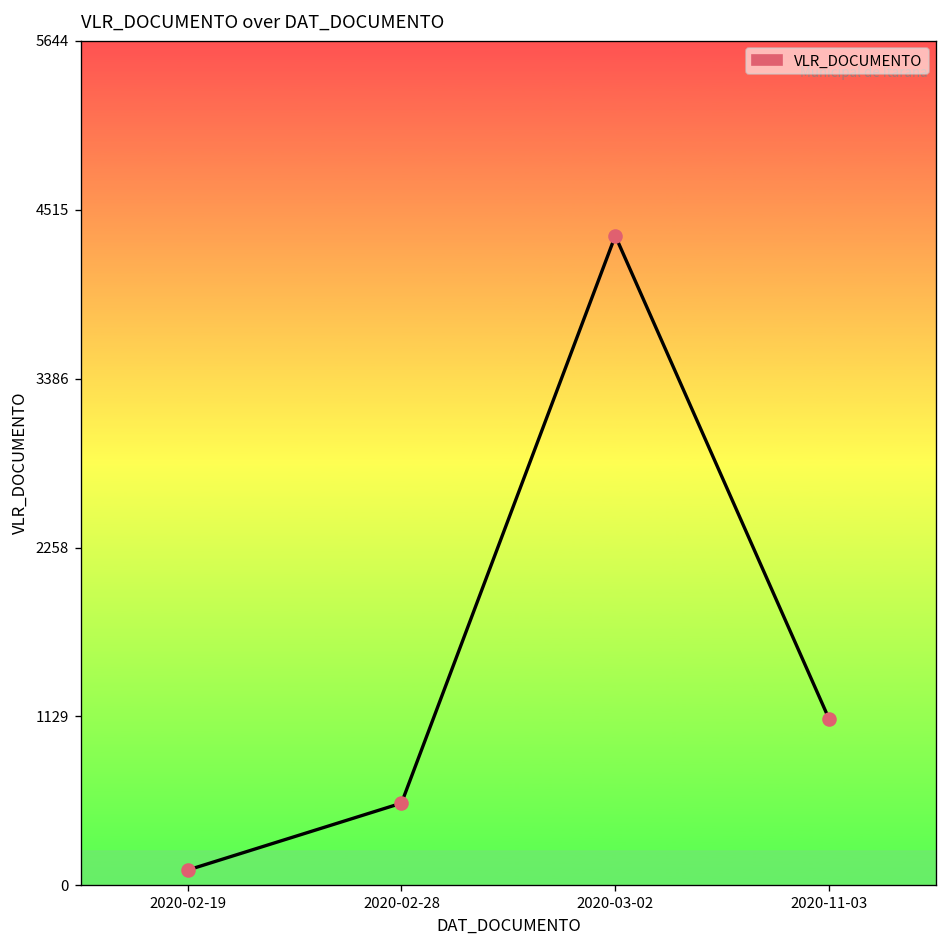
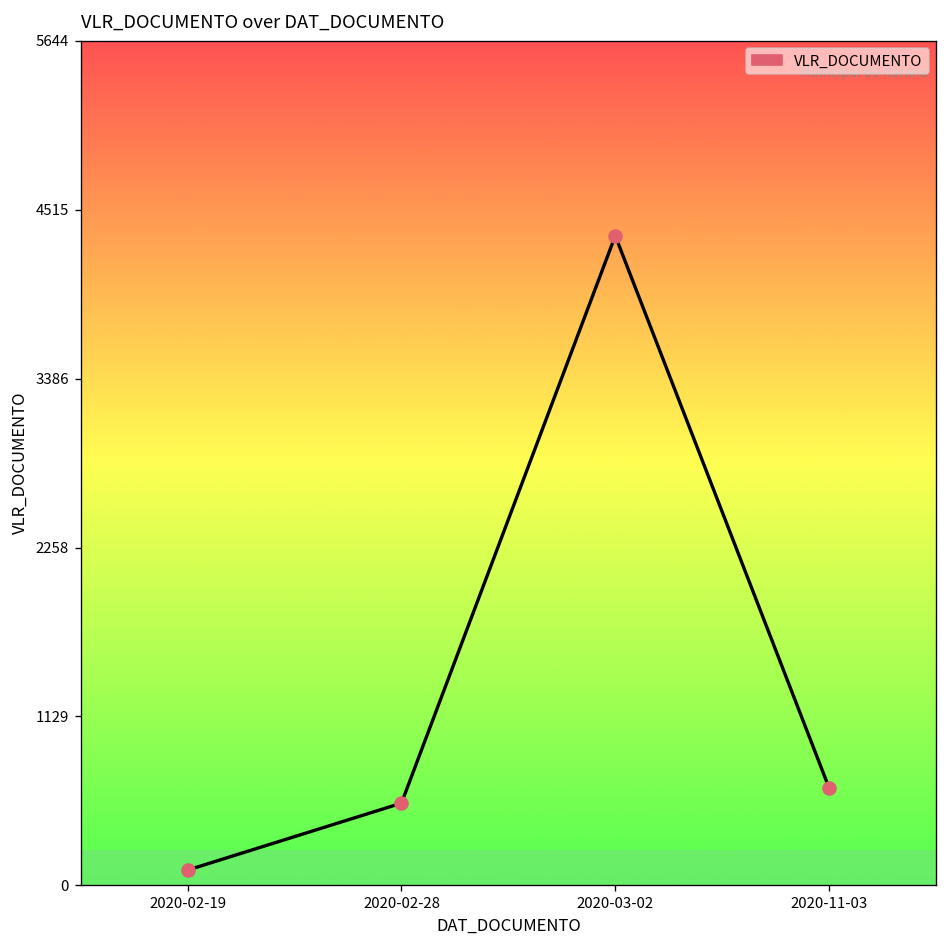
2020-11-03: 1110 -> 650
